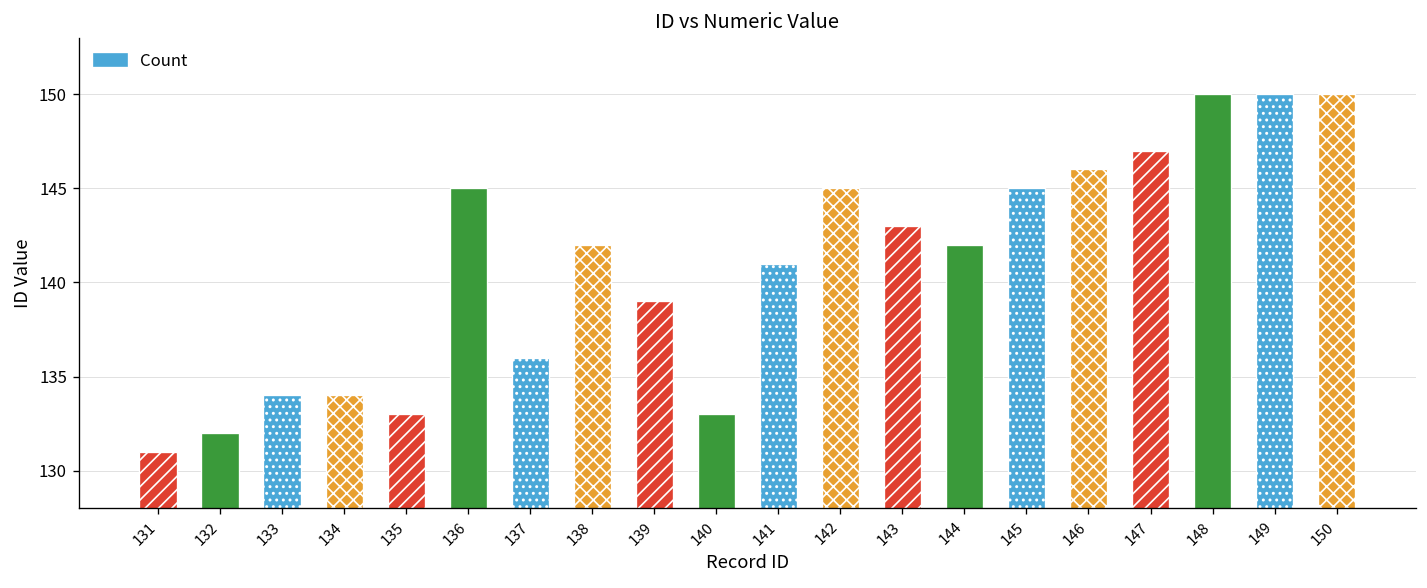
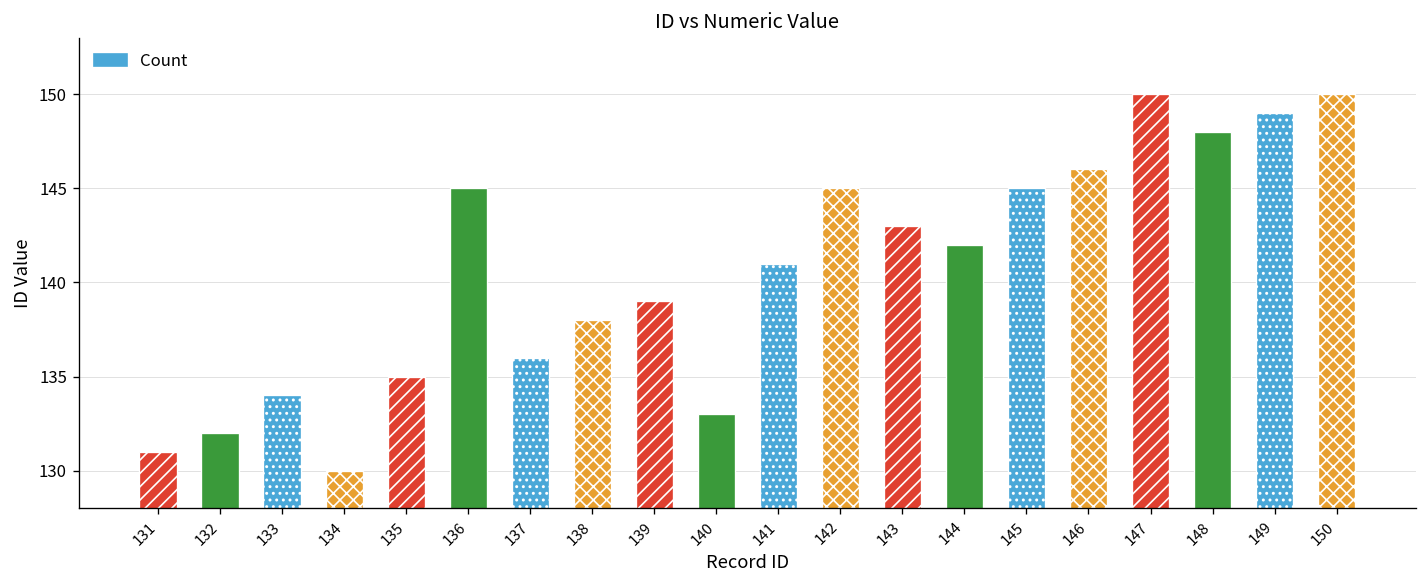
134: 134 -> 130
135: 133 -> 135
138: 142 -> 138
147: 147 -> 150
148: 150 -> 148
149: 150 -> 149
